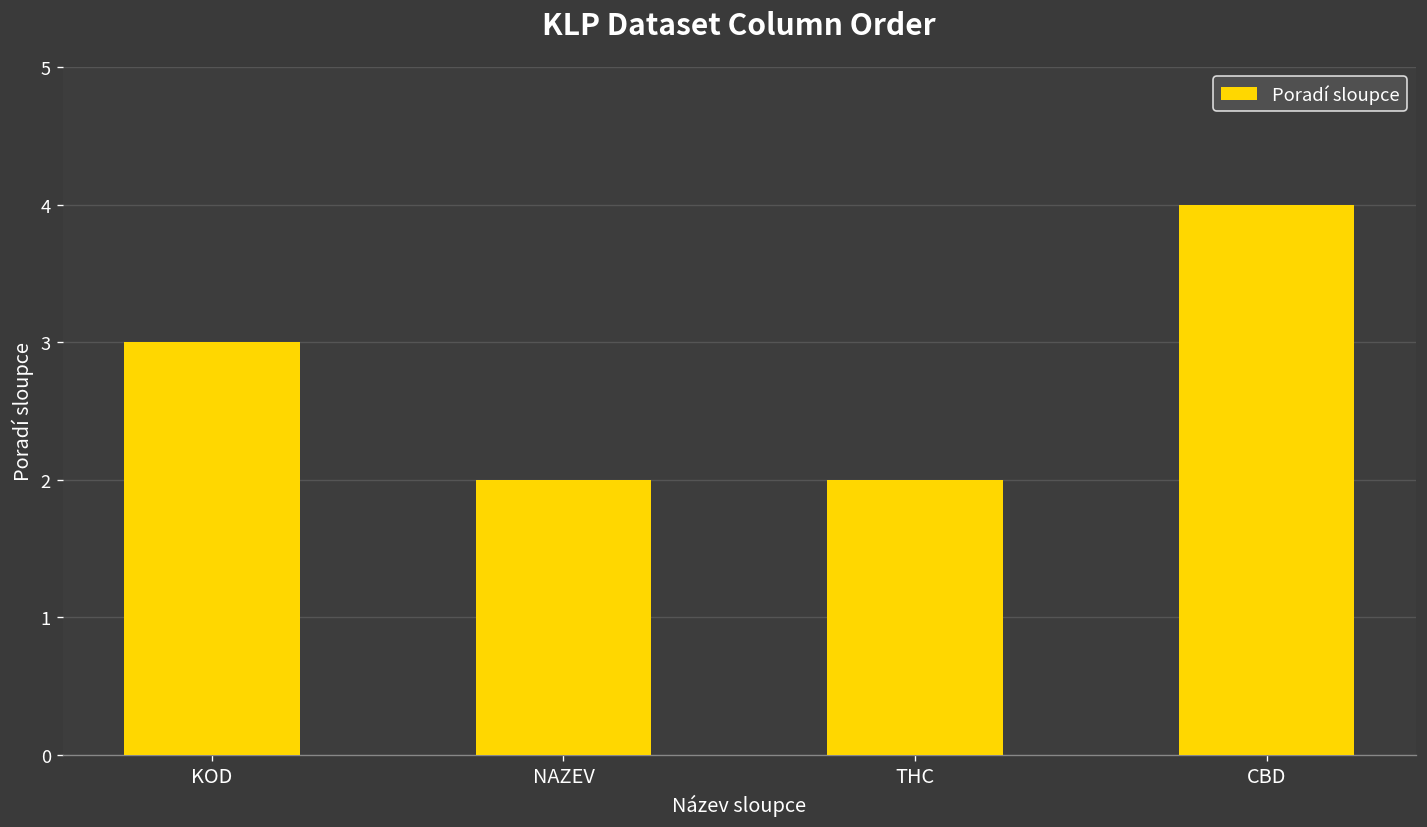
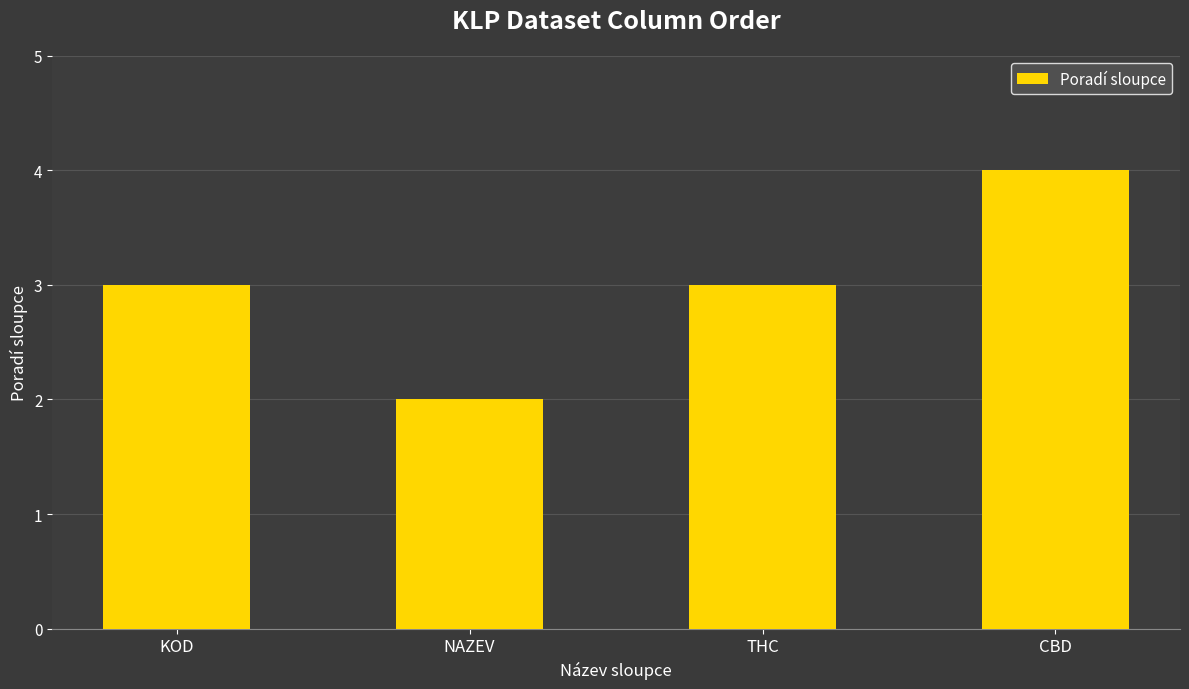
THC: 2 -> 3
